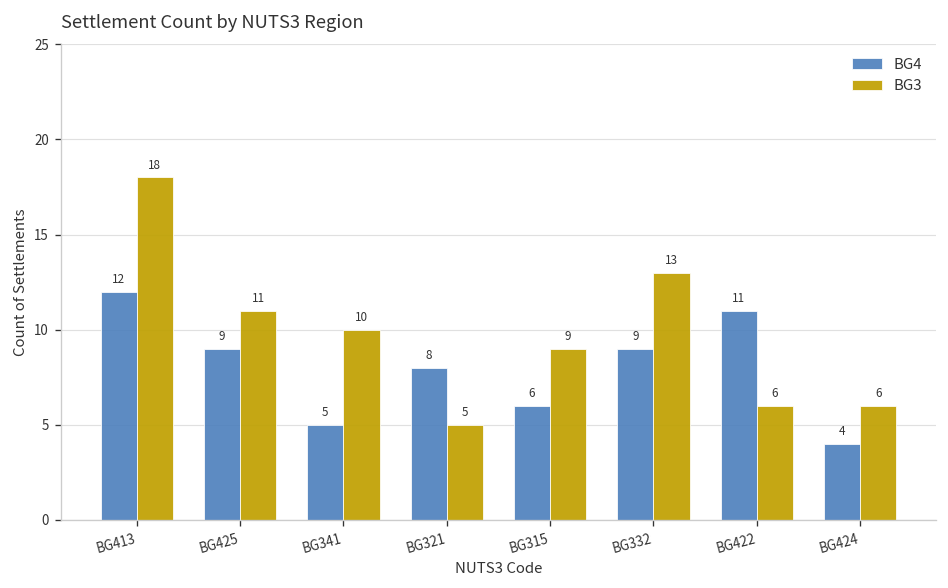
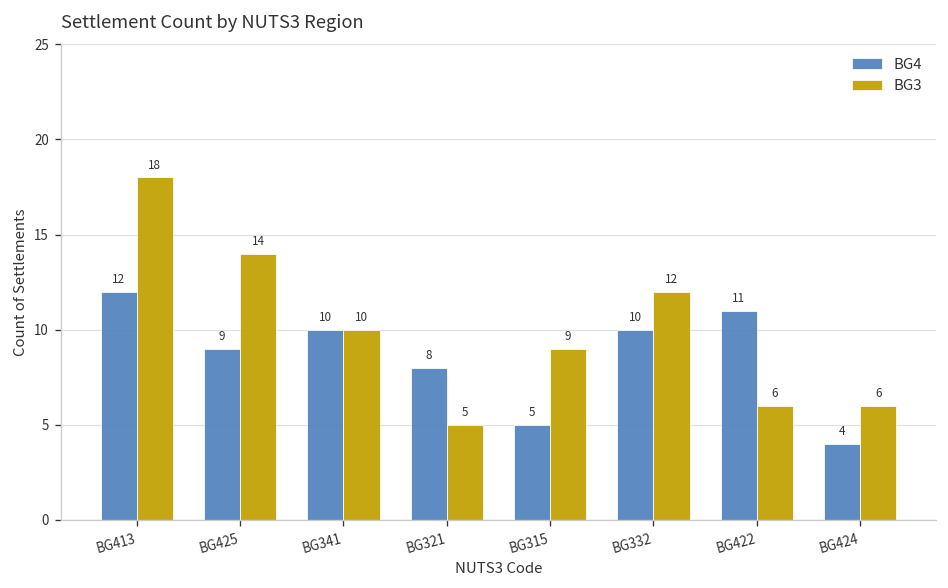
BG3, BG425: 11 -> 14
BG4, BG341: 5 -> 10
BG4, BG315: 6 -> 5
BG4, BG332: 9 -> 10
BG3, BG332: 13 -> 12
